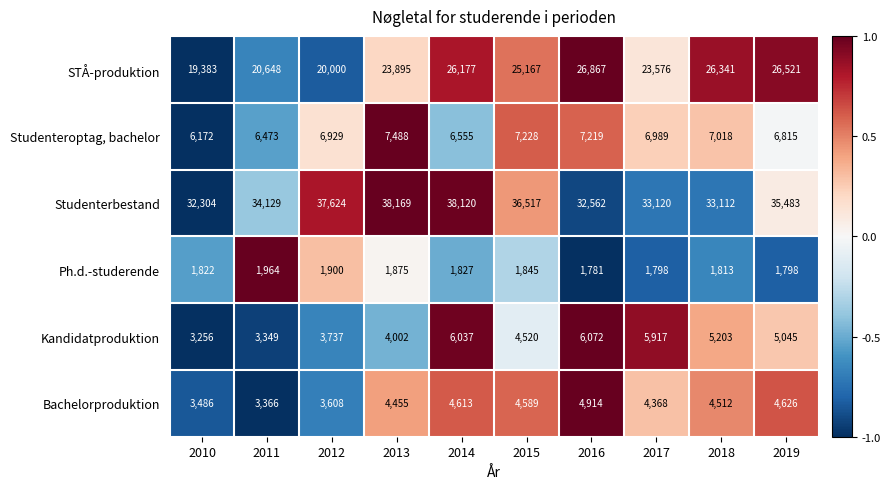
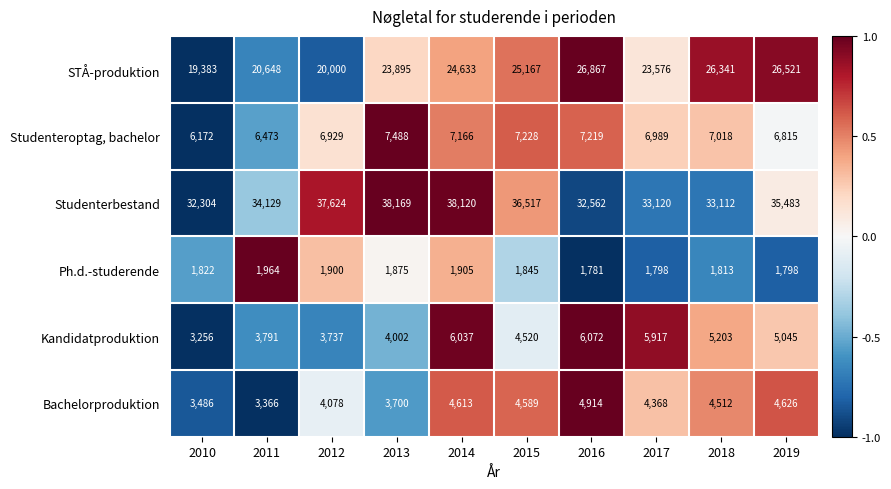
STÅ-produktion, 2014: 26,177 -> 24,633
Studenteroptag, bachelor, 2014: 6,555 -> 7,166
Ph.d.-studerende, 2014: 1,827 -> 1,905
Kandidatproduktion, 2011: 3,349 -> 3,791
Bachelorproduktion, 2012: 3,608 -> 4,078
Bachelorproduktion, 2013: 4,455 -> 3,700
